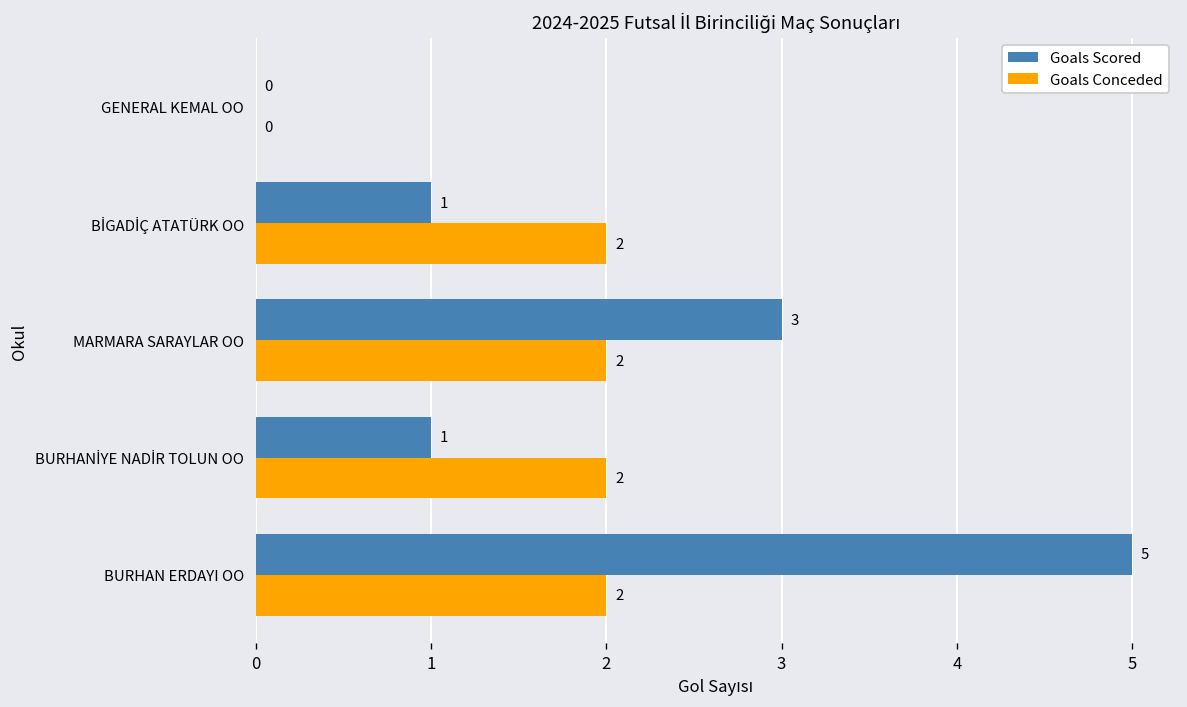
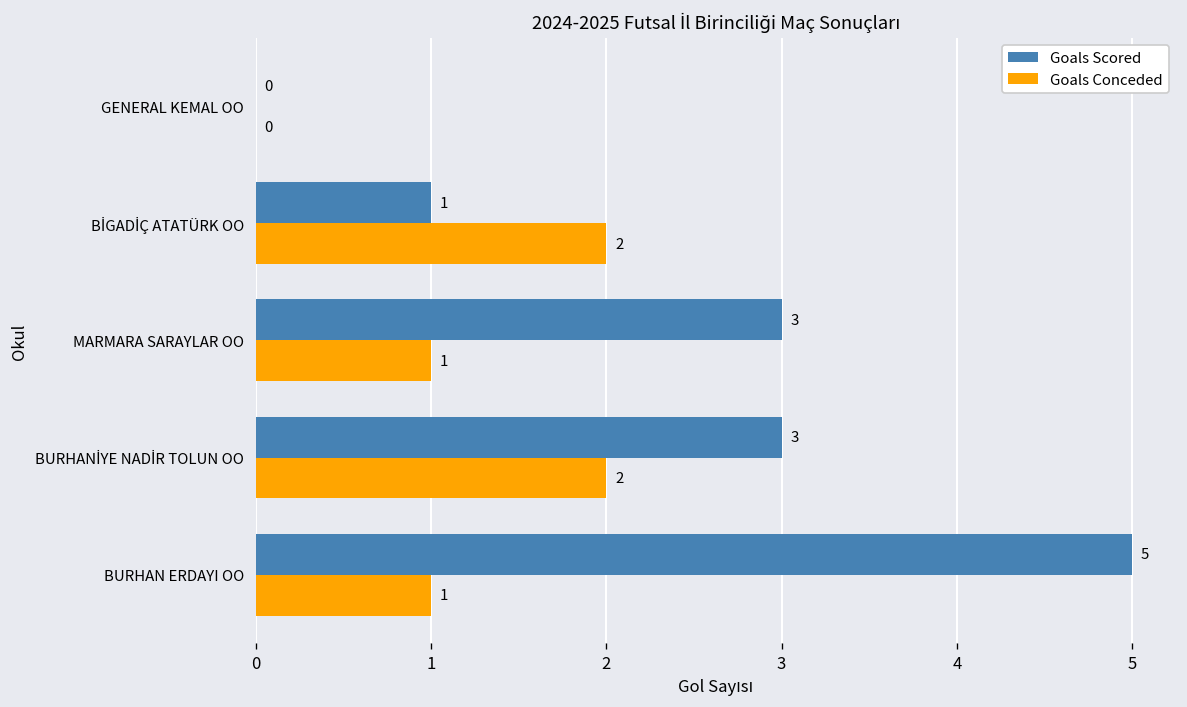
Goals Conceded, MARMARA SARAYLAR OO: 2 -> 1
Goals Scored, BURHANİYE NADİR TOLUN OO: 1 -> 3
Goals Conceded, BURHAN ERDAYI OO: 2 -> 1
